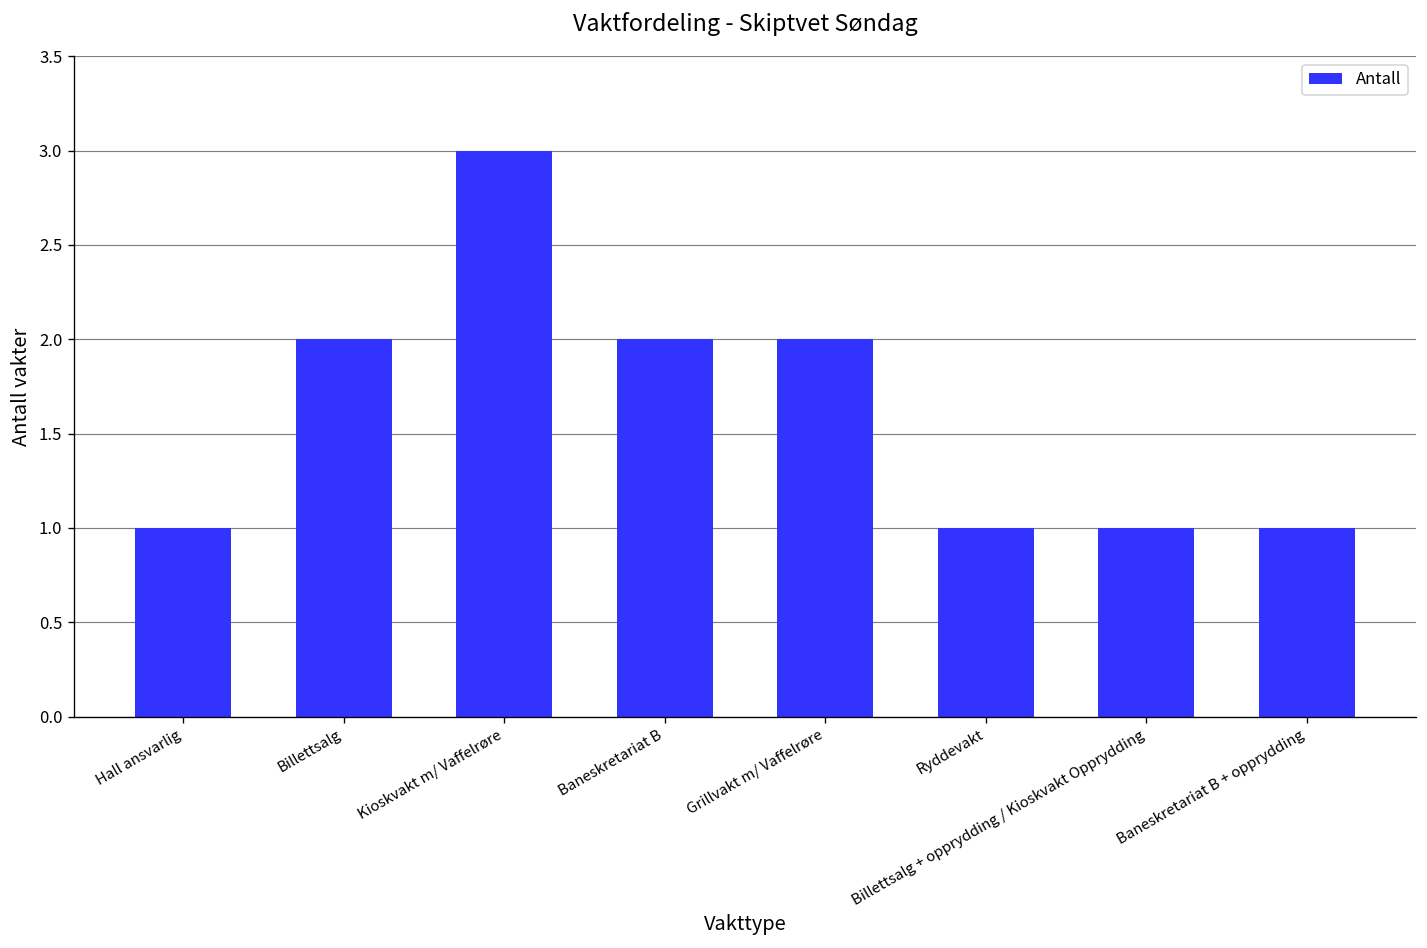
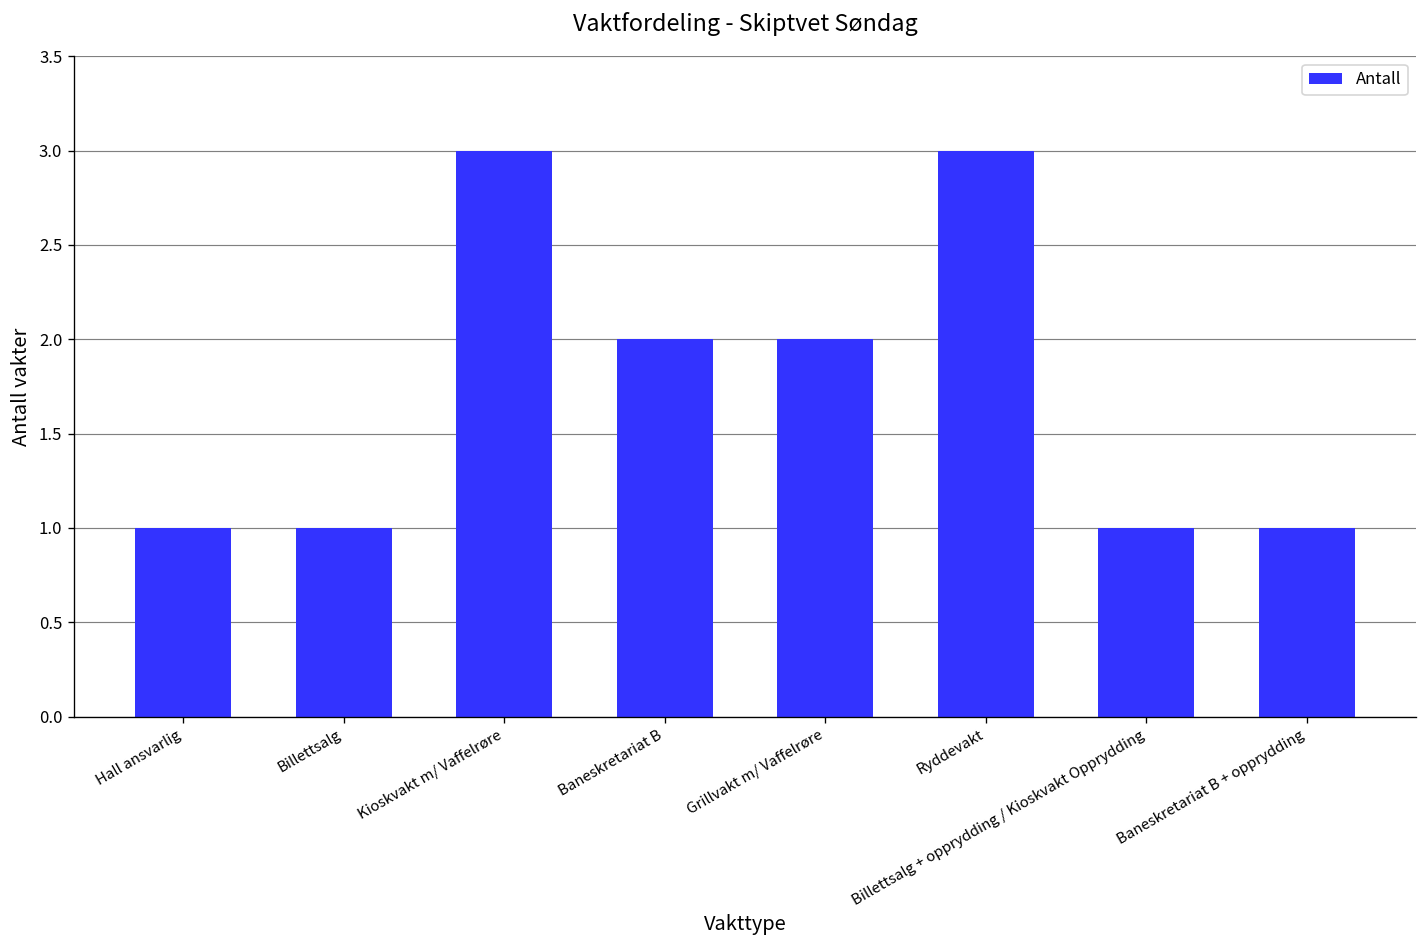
Billettsalg: 2 -> 1
Ryddevakt: 1 -> 3
